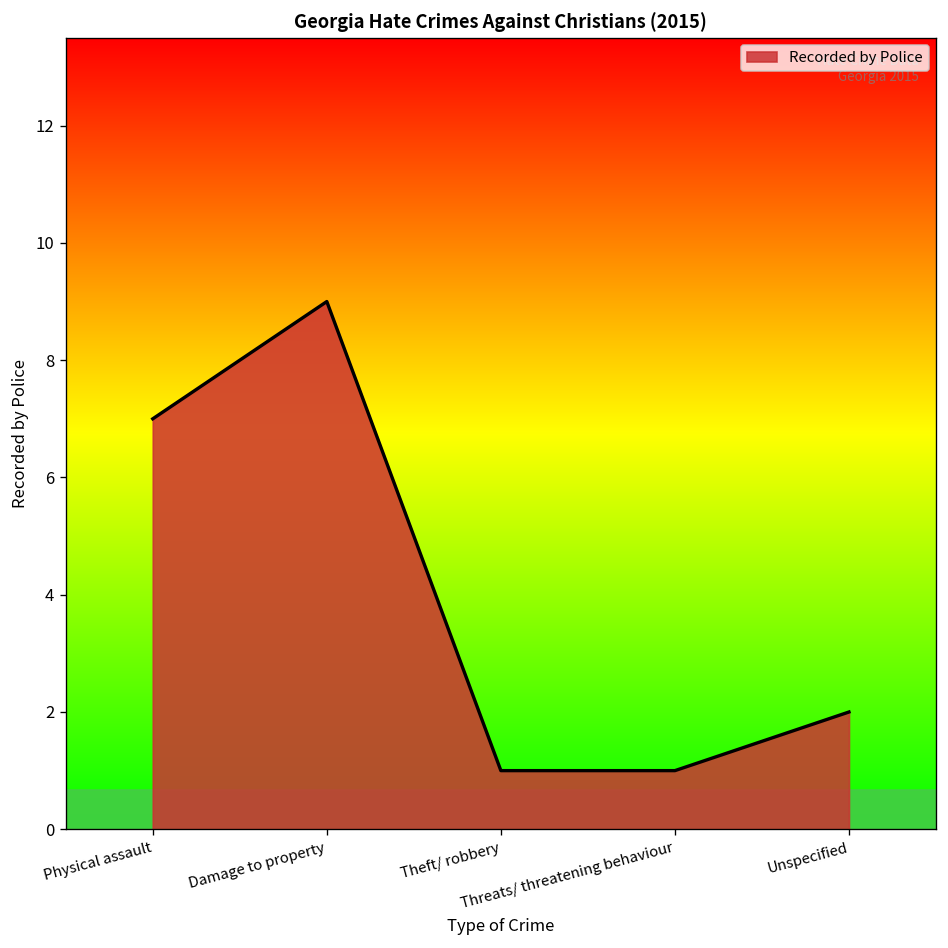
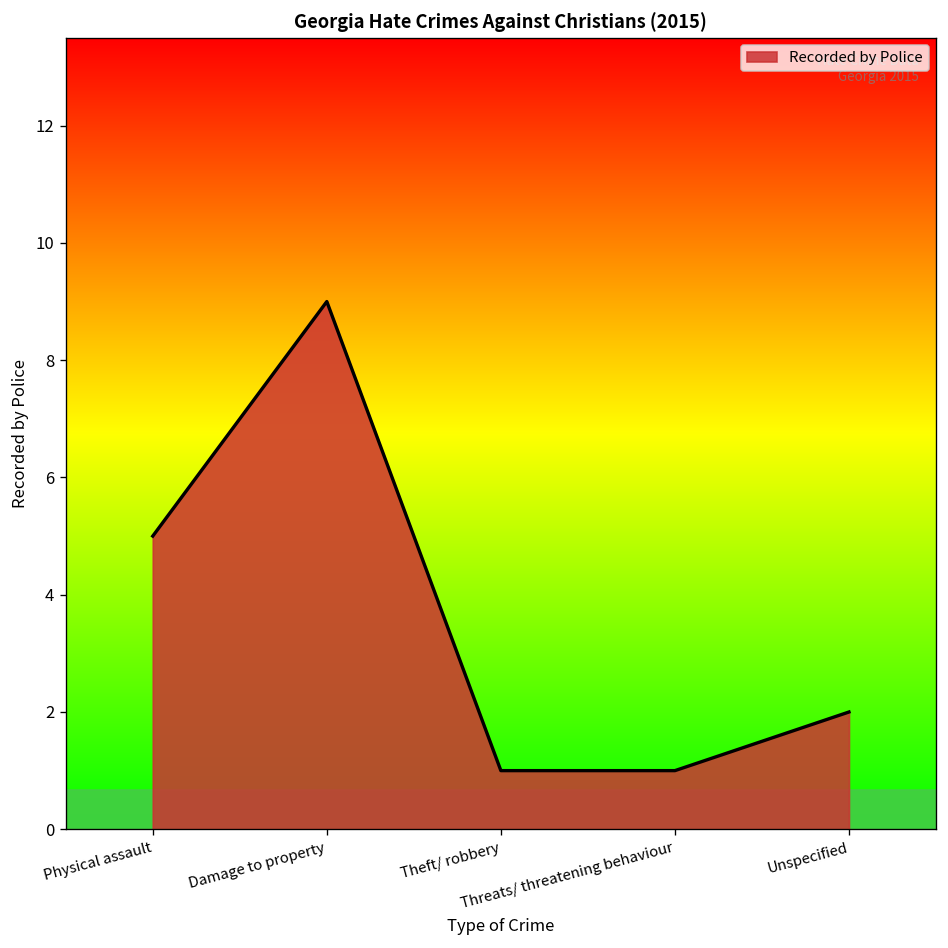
Physical assault: 7 -> 5
